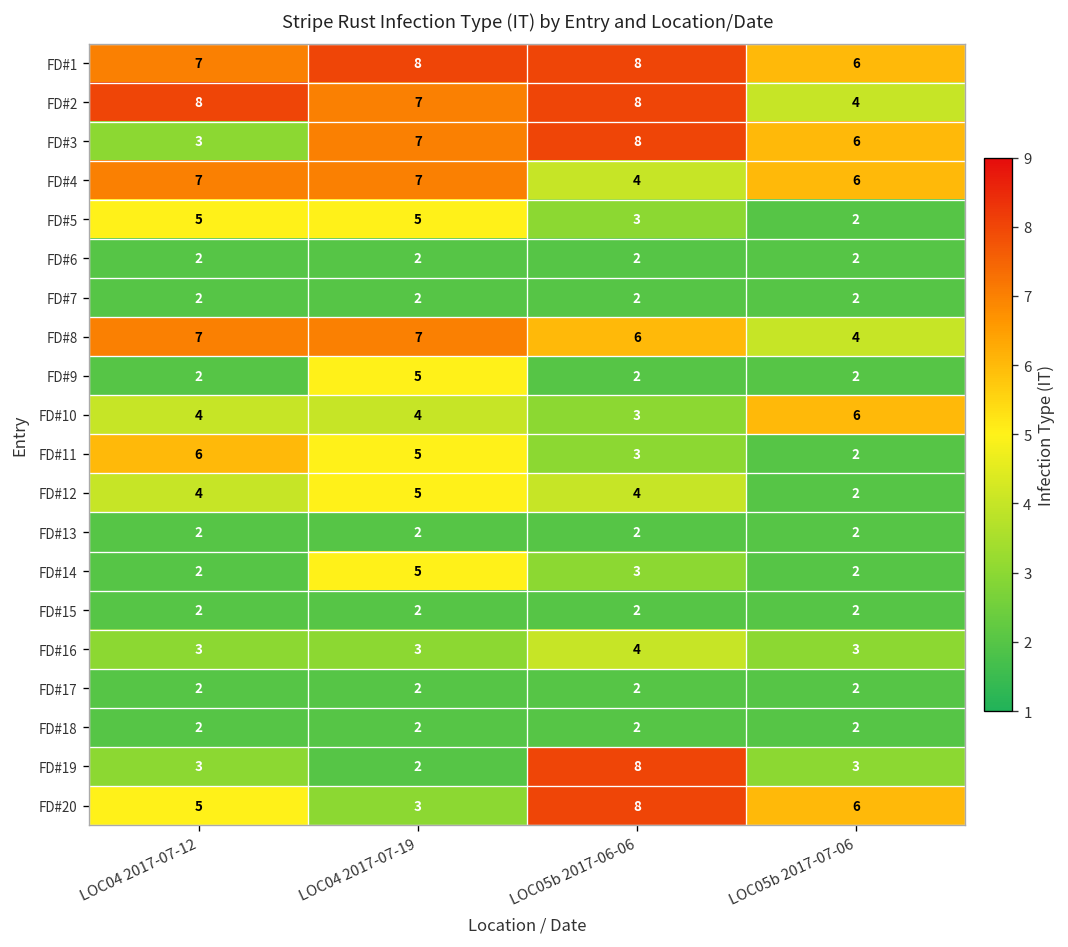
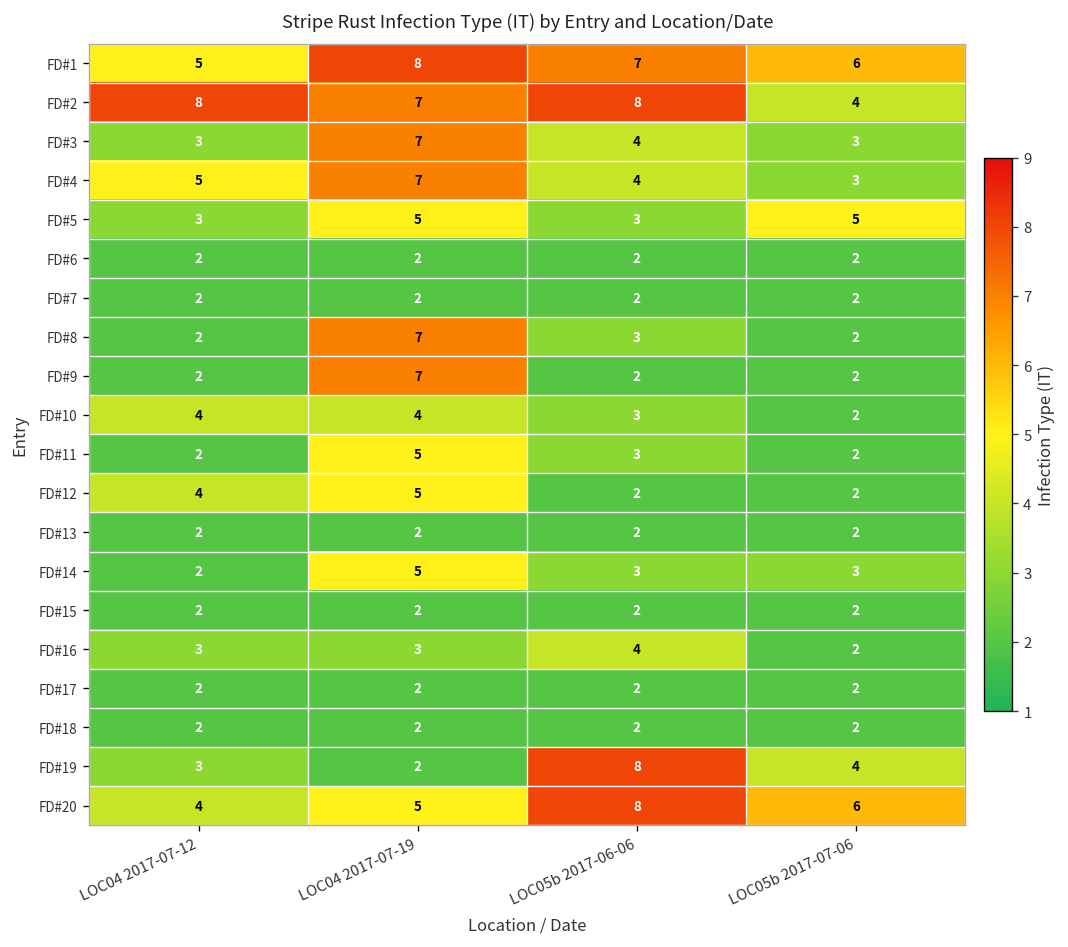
FD#1, LOC04 2017-07-12: 7 -> 5
FD#1, LOC05b 2017-06-06: 8 -> 7
FD#3, LOC05b 2017-06-06: 8 -> 4
FD#3, LOC05b 2017-07-06: 6 -> 3
FD#4, LOC04 2017-07-12: 7 -> 5
FD#4, LOC05b 2017-07-06: 6 -> 3
FD#5, LOC04 2017-07-12: 5 -> 3
FD#5, LOC05b 2017-07-06: 2 -> 5
FD#8, LOC04 2017-07-12: 7 -> 2
FD#8, LOC05b 2017-06-06: 6 -> 3
FD#8, LOC05b 2017-07-06: 4 -> 2
FD#9, LOC04 2017-07-19: 5 -> 7
FD#10, LOC05b 2017-07-06: 6 -> 2
FD#11, LOC04 2017-07-12: 6 -> 2
FD#12, LOC05b 2017-06-06: 4 -> 2
FD#14, LOC05b 2017-07-06: 2 -> 3
FD#16, LOC05b 2017-07-06: 3 -> 2
FD#19, LOC05b 2017-07-06: 3 -> 4
FD#20, LOC04 2017-07-12: 5 -> 4
FD#20, LOC04 2017-07-19: 3 -> 5
